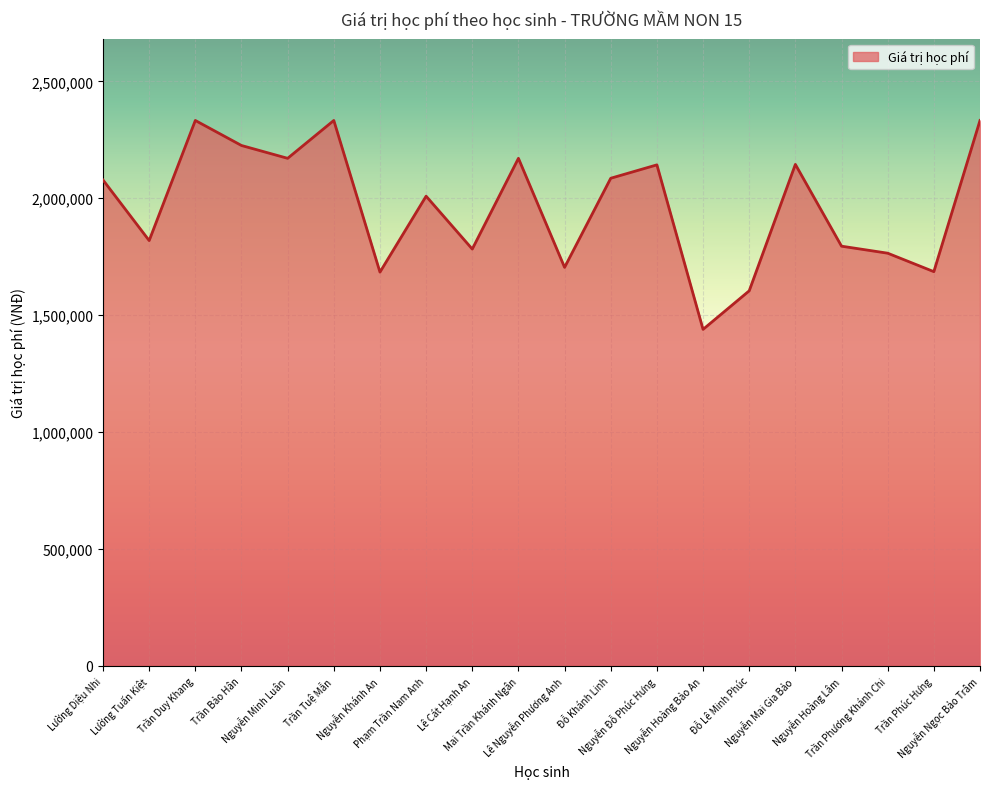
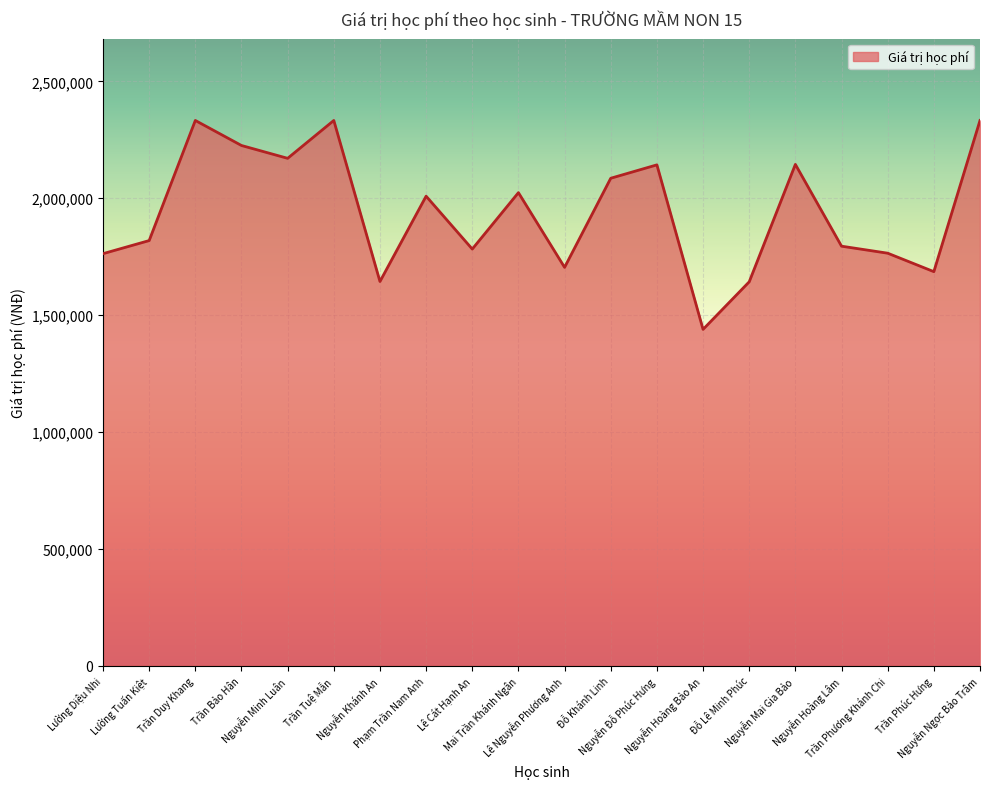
Lường Diệu Nhi: 2,080,000 -> 1,760,000
Nguyễn Khánh An: 1,680,000 -> 1,640,000
Mai Trần Khánh Ngân: 2,170,000 -> 2,020,000
Đỗ Lê Minh Phúc: 1,600,000 -> 1,640,000
